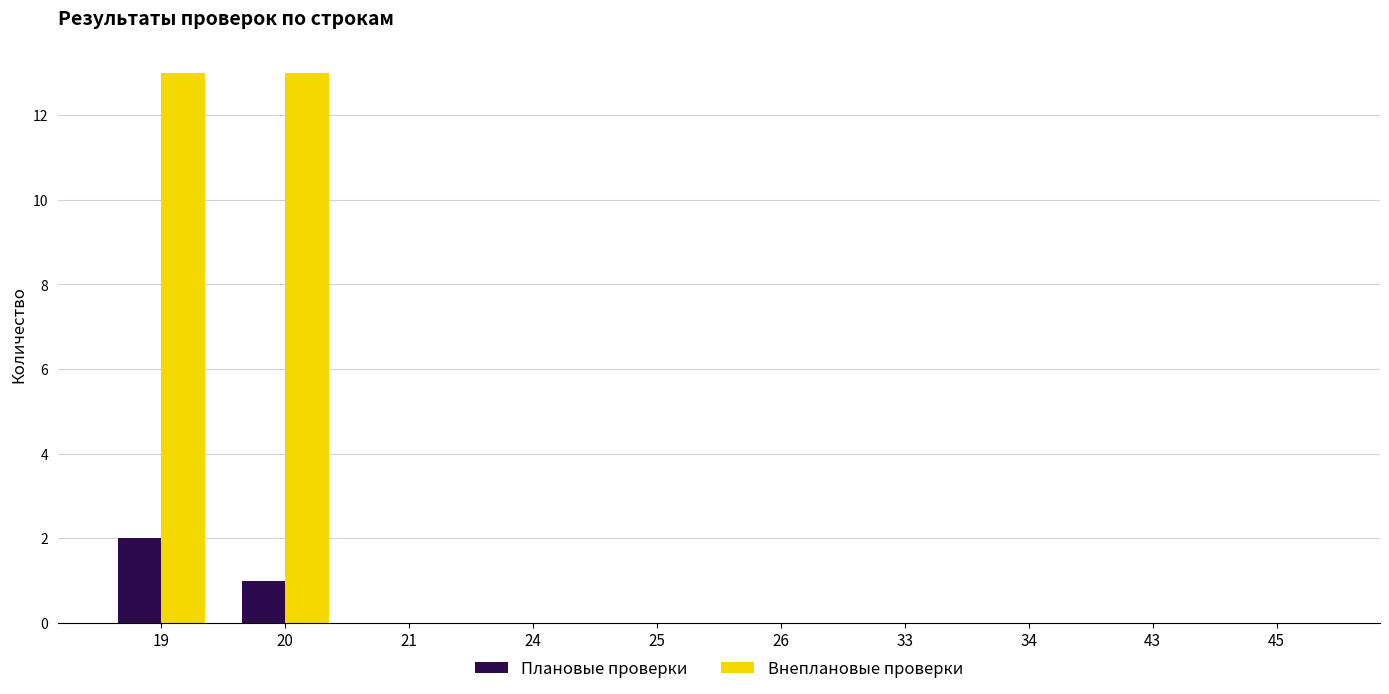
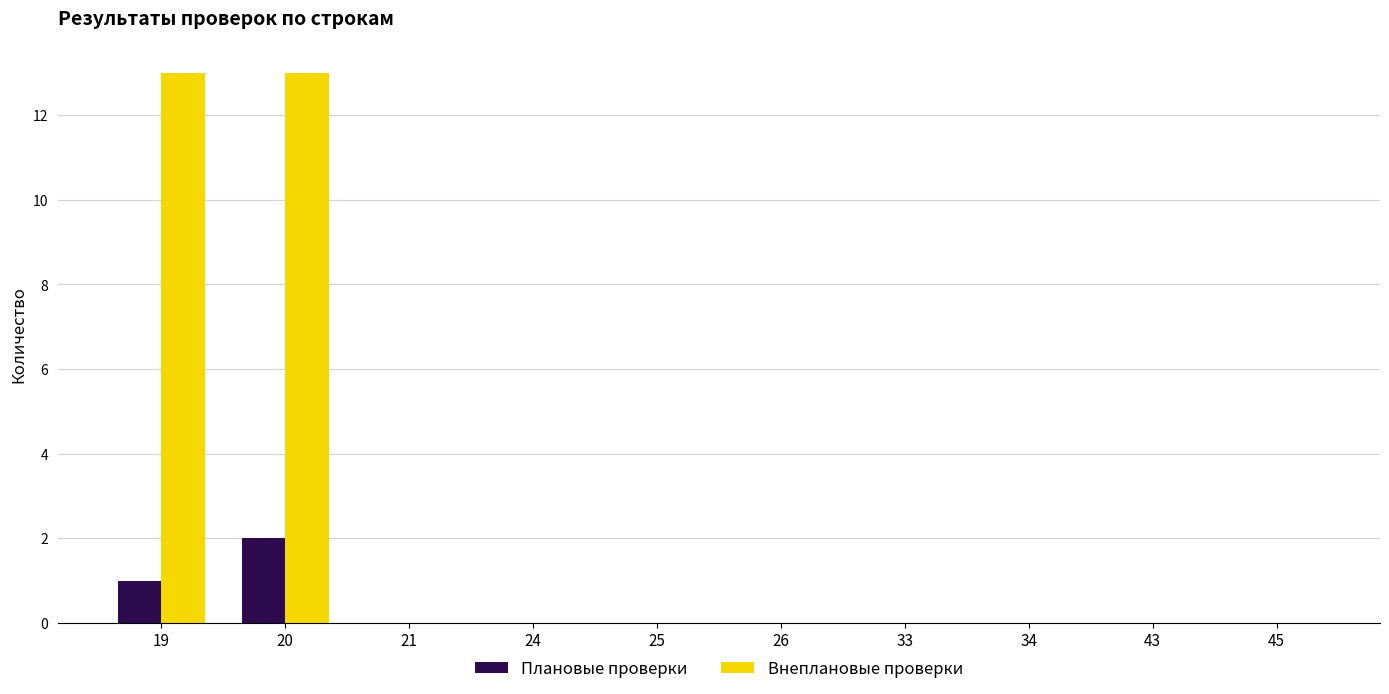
Плановые проверки, 19: 2 -> 1
Плановые проверки, 20: 1 -> 2
